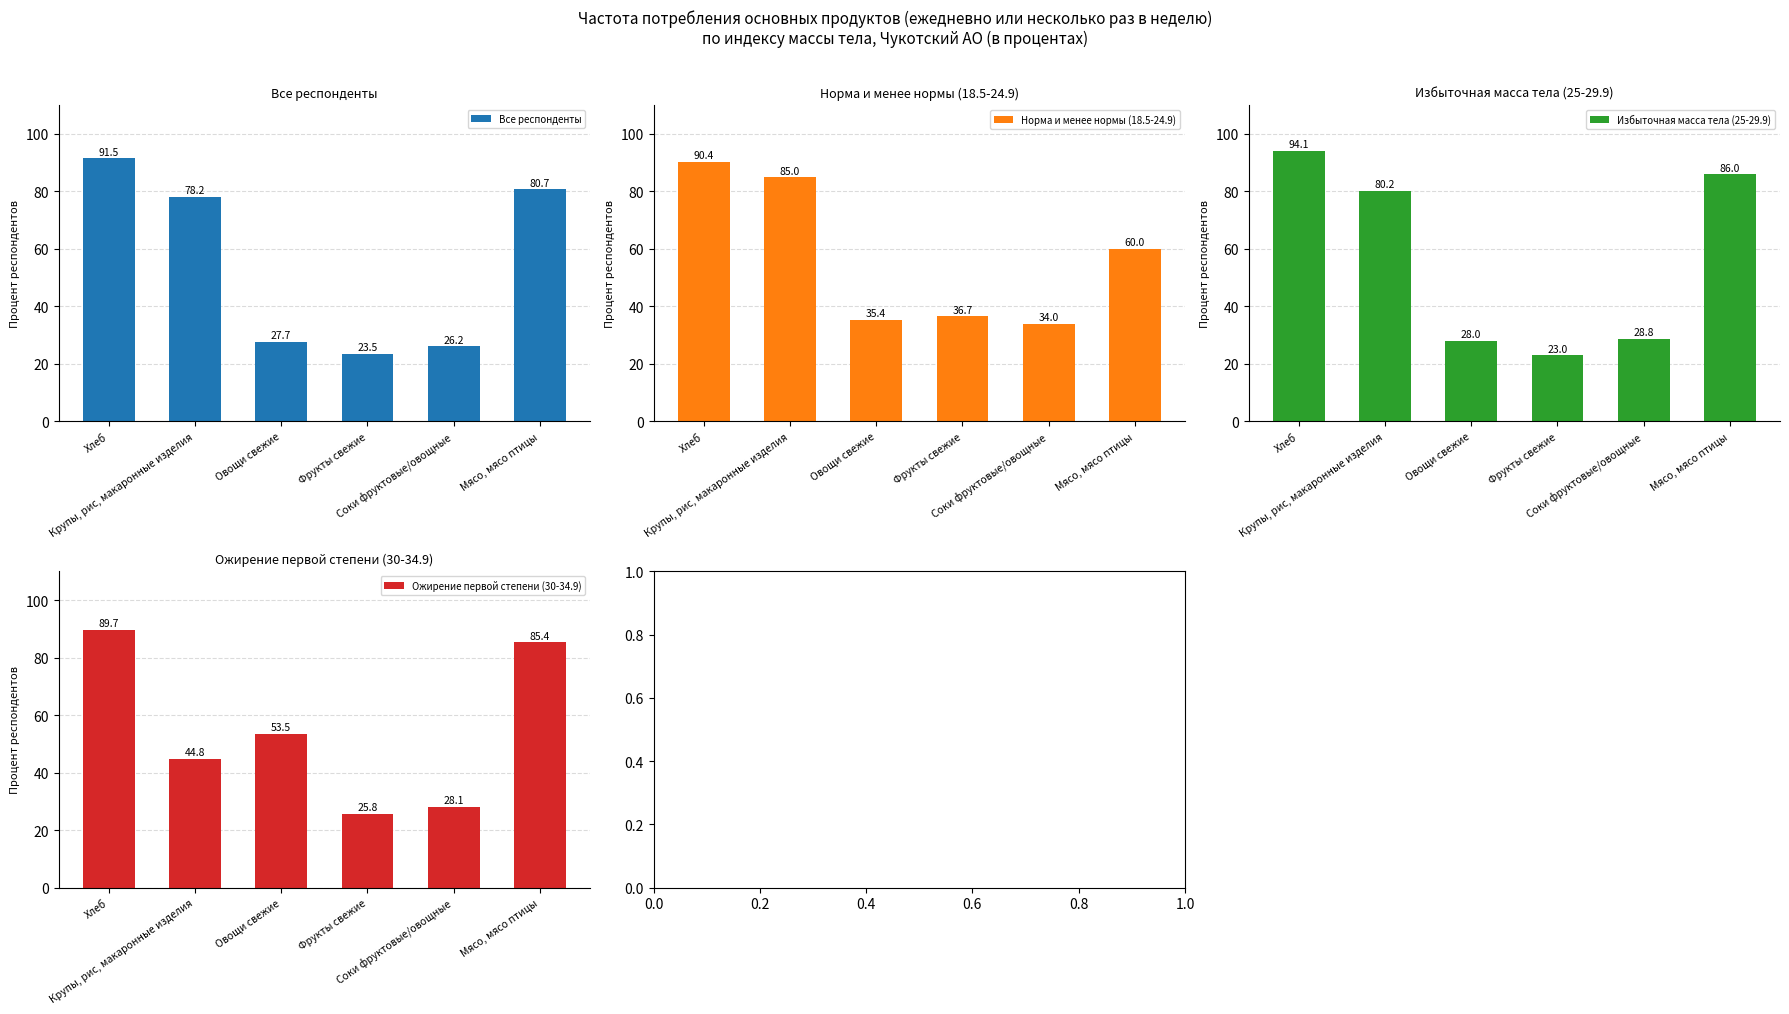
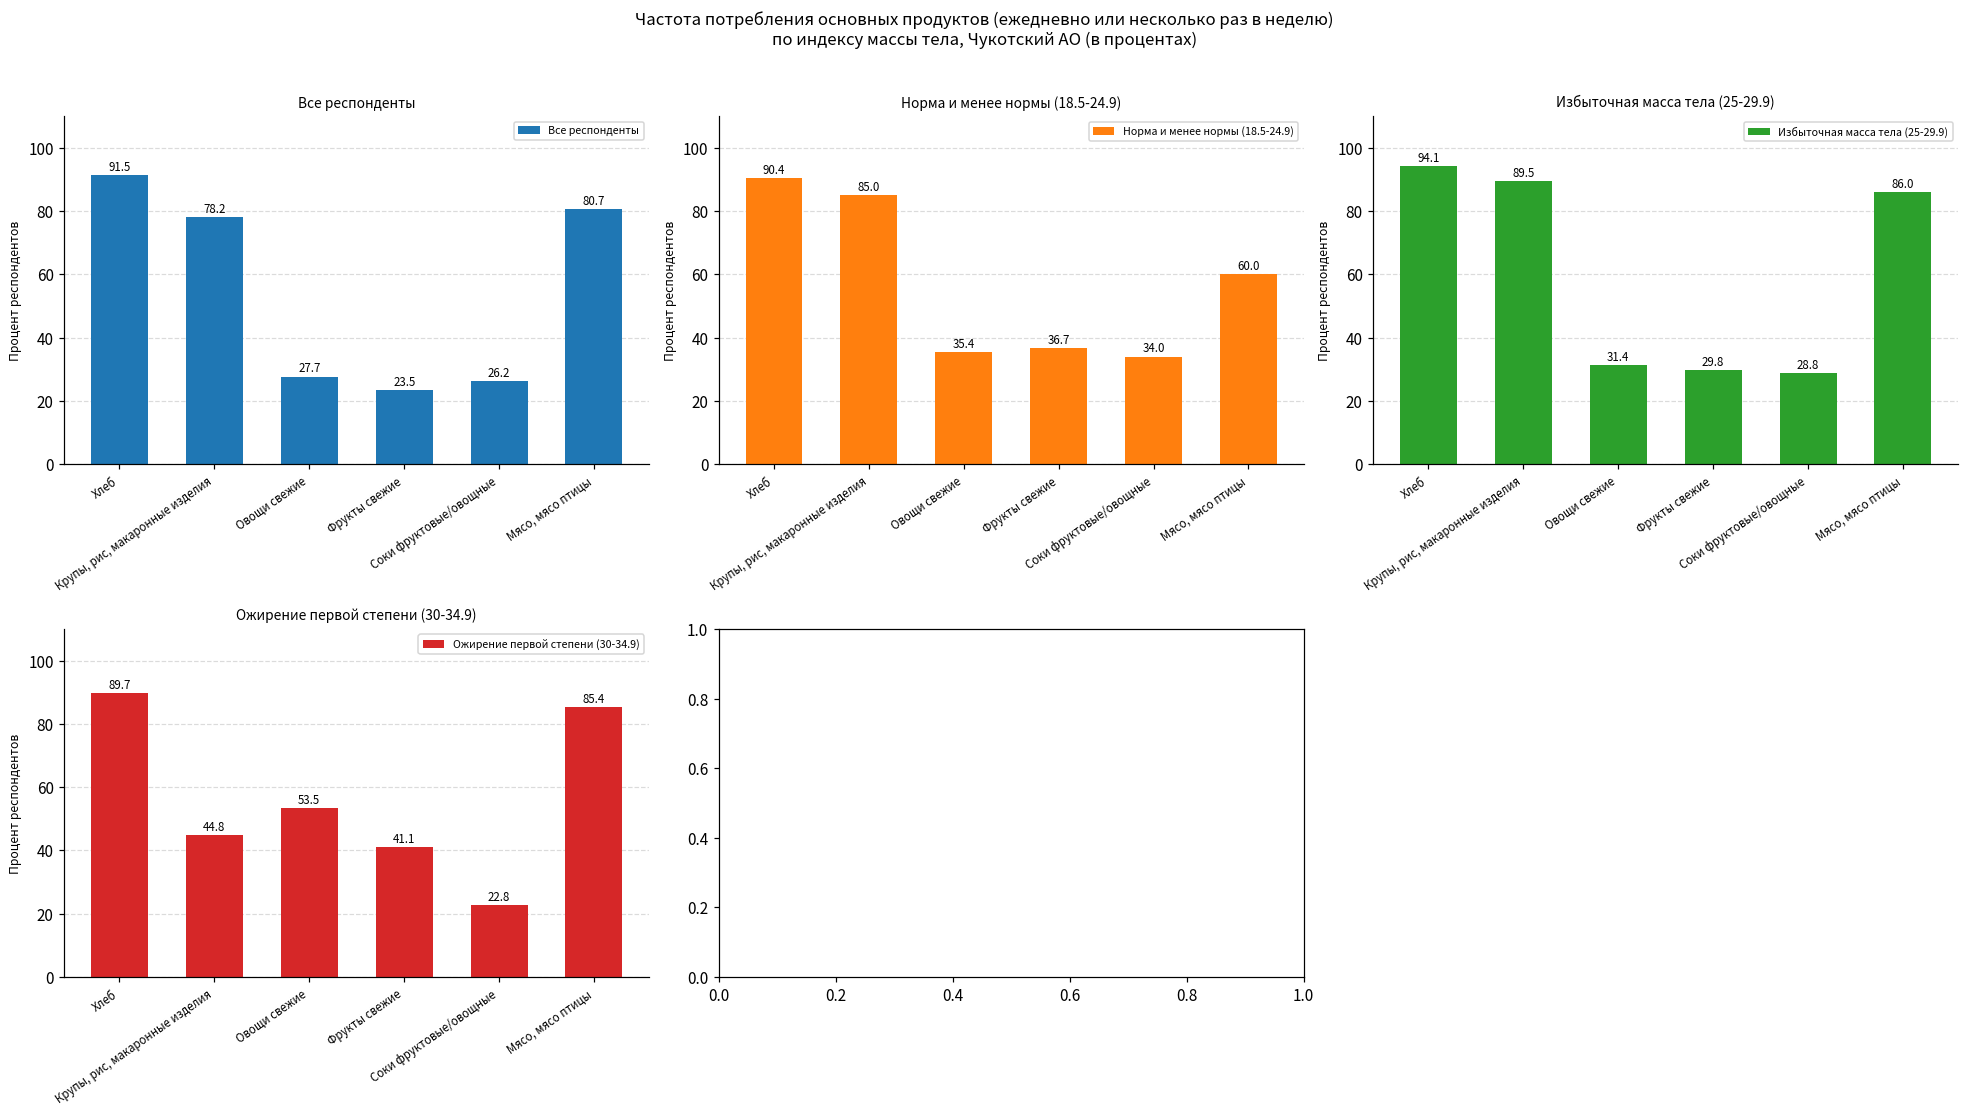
Избыточная масса тела (25-29.9), Крупы, рис, макаронные изделия: 80.2 -> 89.5
Избыточная масса тела (25-29.9), Овощи свежие: 28.0 -> 31.4
Избыточная масса тела (25-29.9), Фрукты свежие: 23.0 -> 29.8
Ожирение первой степени (30-34.9), Фрукты свежие: 25.8 -> 41.1
Ожирение первой степени (30-34.9), Соки фруктовые/овощные: 28.1 -> 22.8
